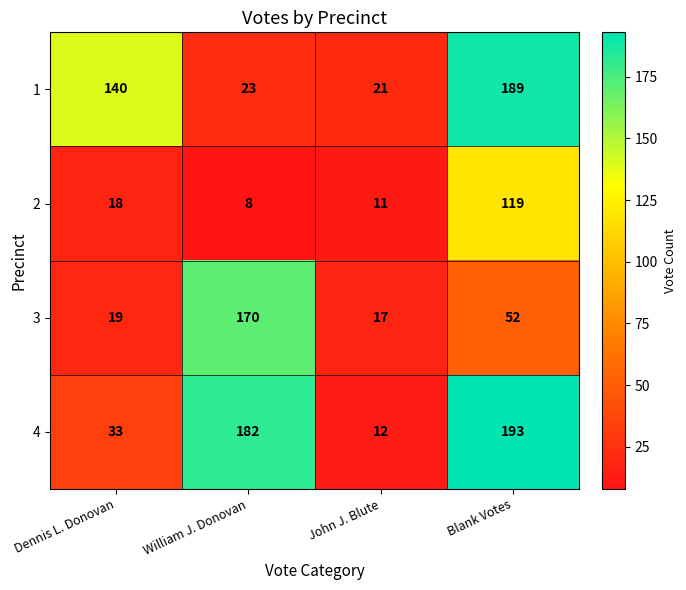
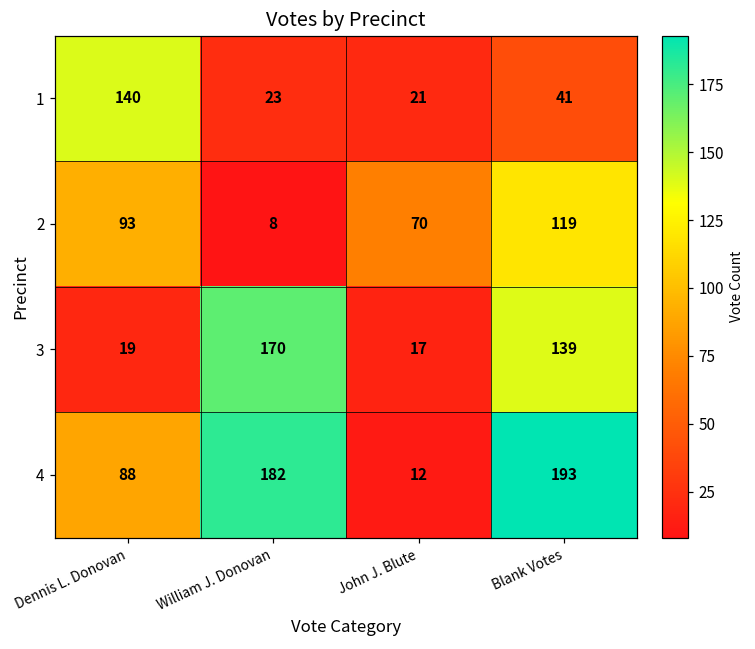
1, Blank Votes: 189 -> 41
2, Dennis L. Donovan: 18 -> 93
2, John J. Blute: 11 -> 70
3, Blank Votes: 52 -> 139
4, Dennis L. Donovan: 33 -> 88
